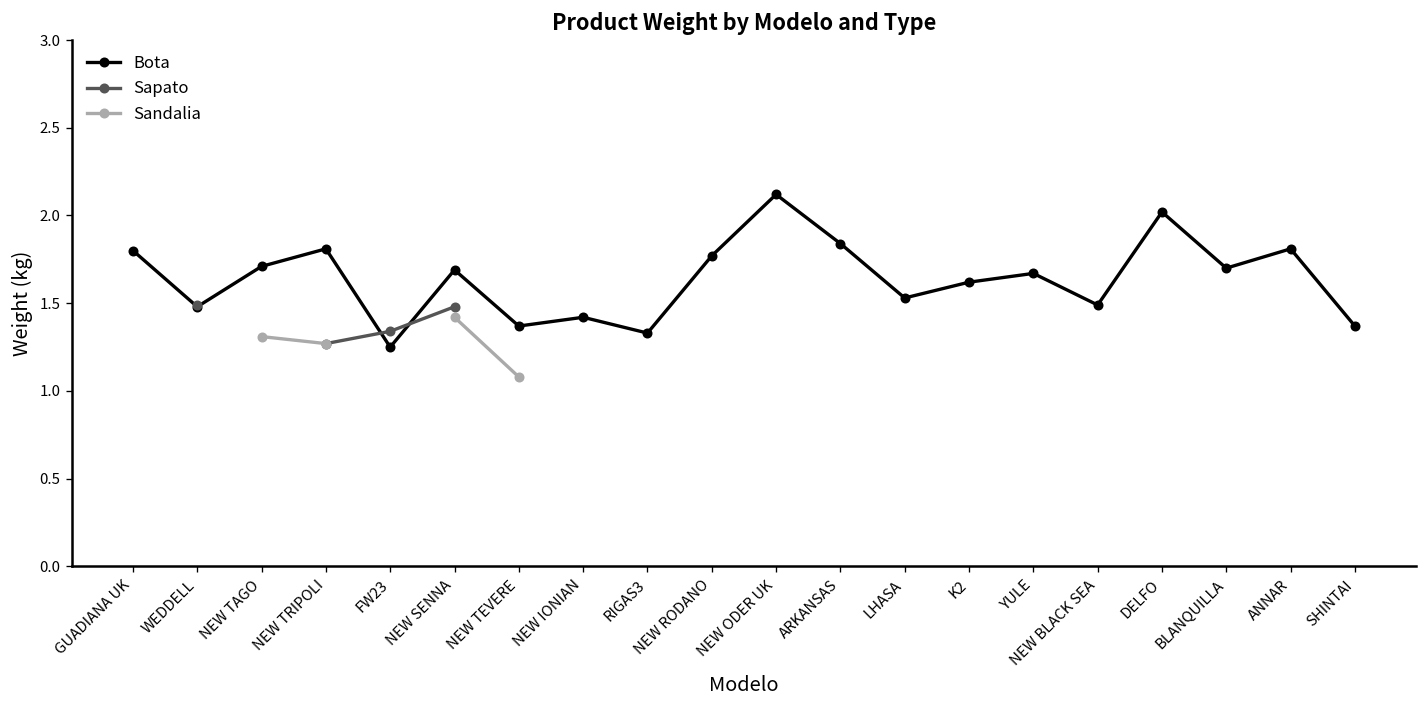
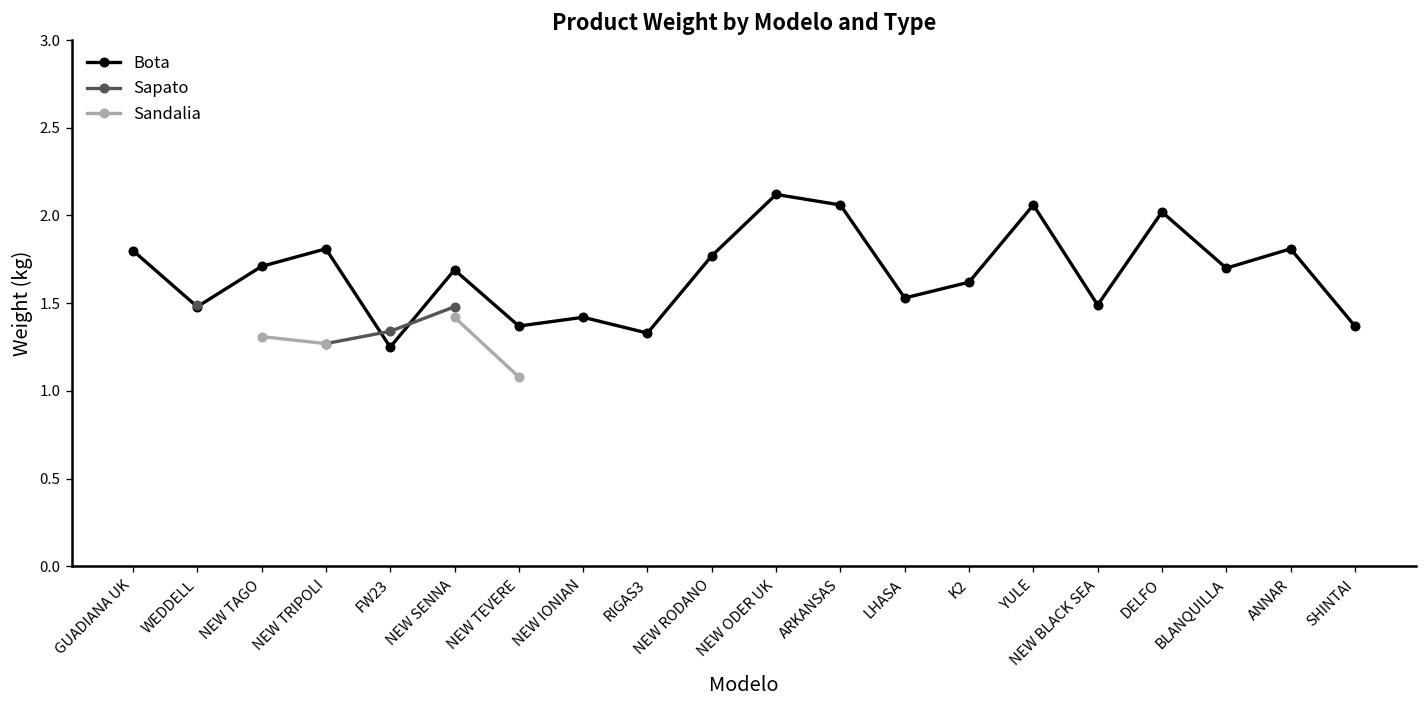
Bota, ARKANSAS: 1.84 -> 2.06
Bota, YULE: 1.67 -> 2.06
